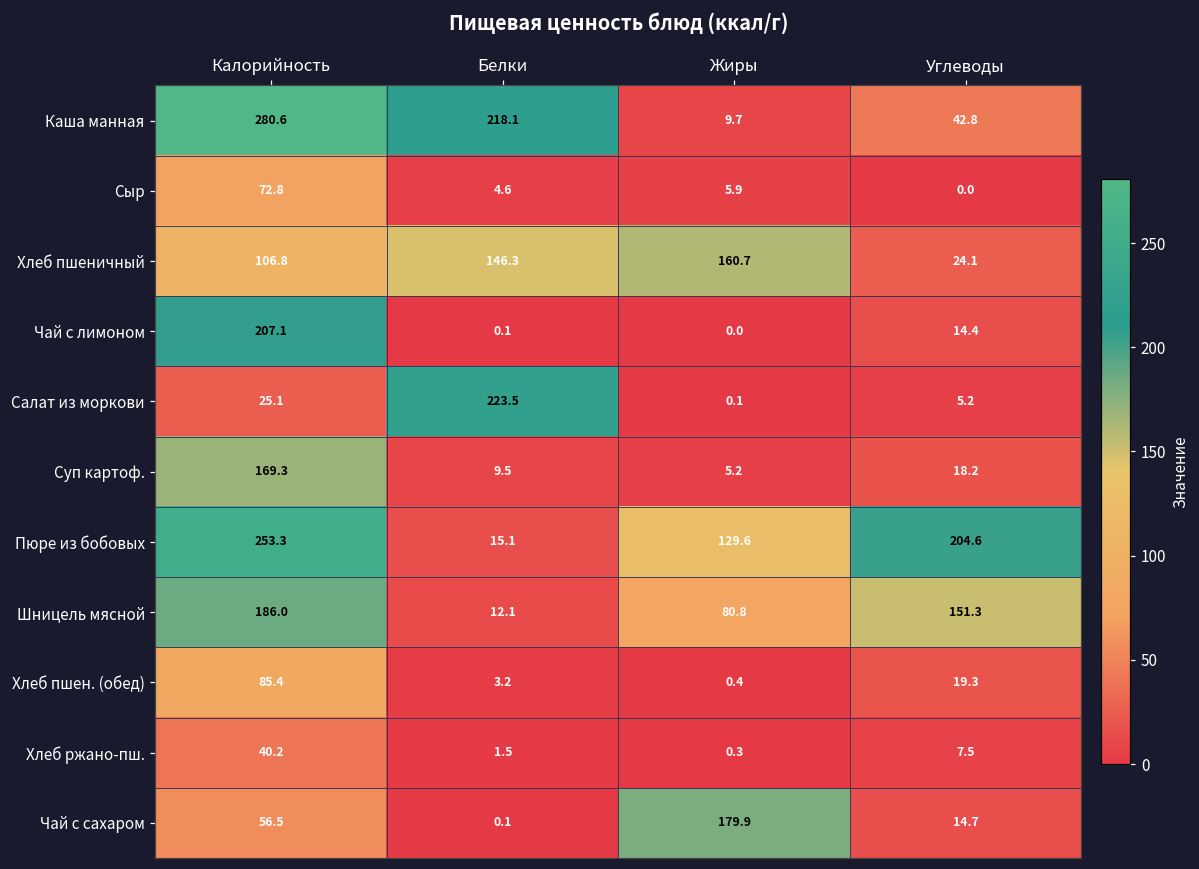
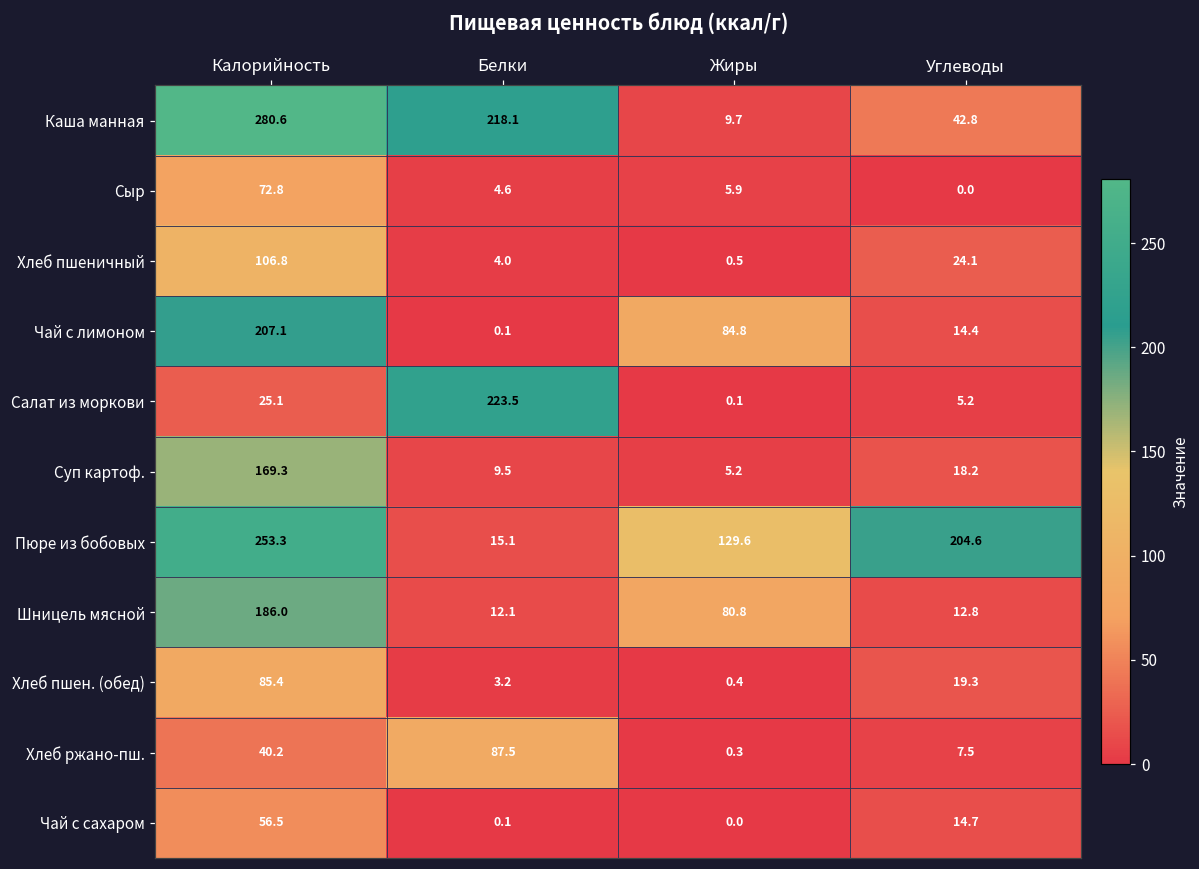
Хлеб пшеничный, Белки: 146.3 -> 4.0
Хлеб пшеничный, Жиры: 160.7 -> 0.5
Чай с лимоном, Жиры: 0.0 -> 84.8
Шницель мясной, Углеводы: 151.3 -> 12.8
Хлеб ржано-пш., Белки: 1.5 -> 87.5
Чай с сахаром, Жиры: 179.9 -> 0.0
